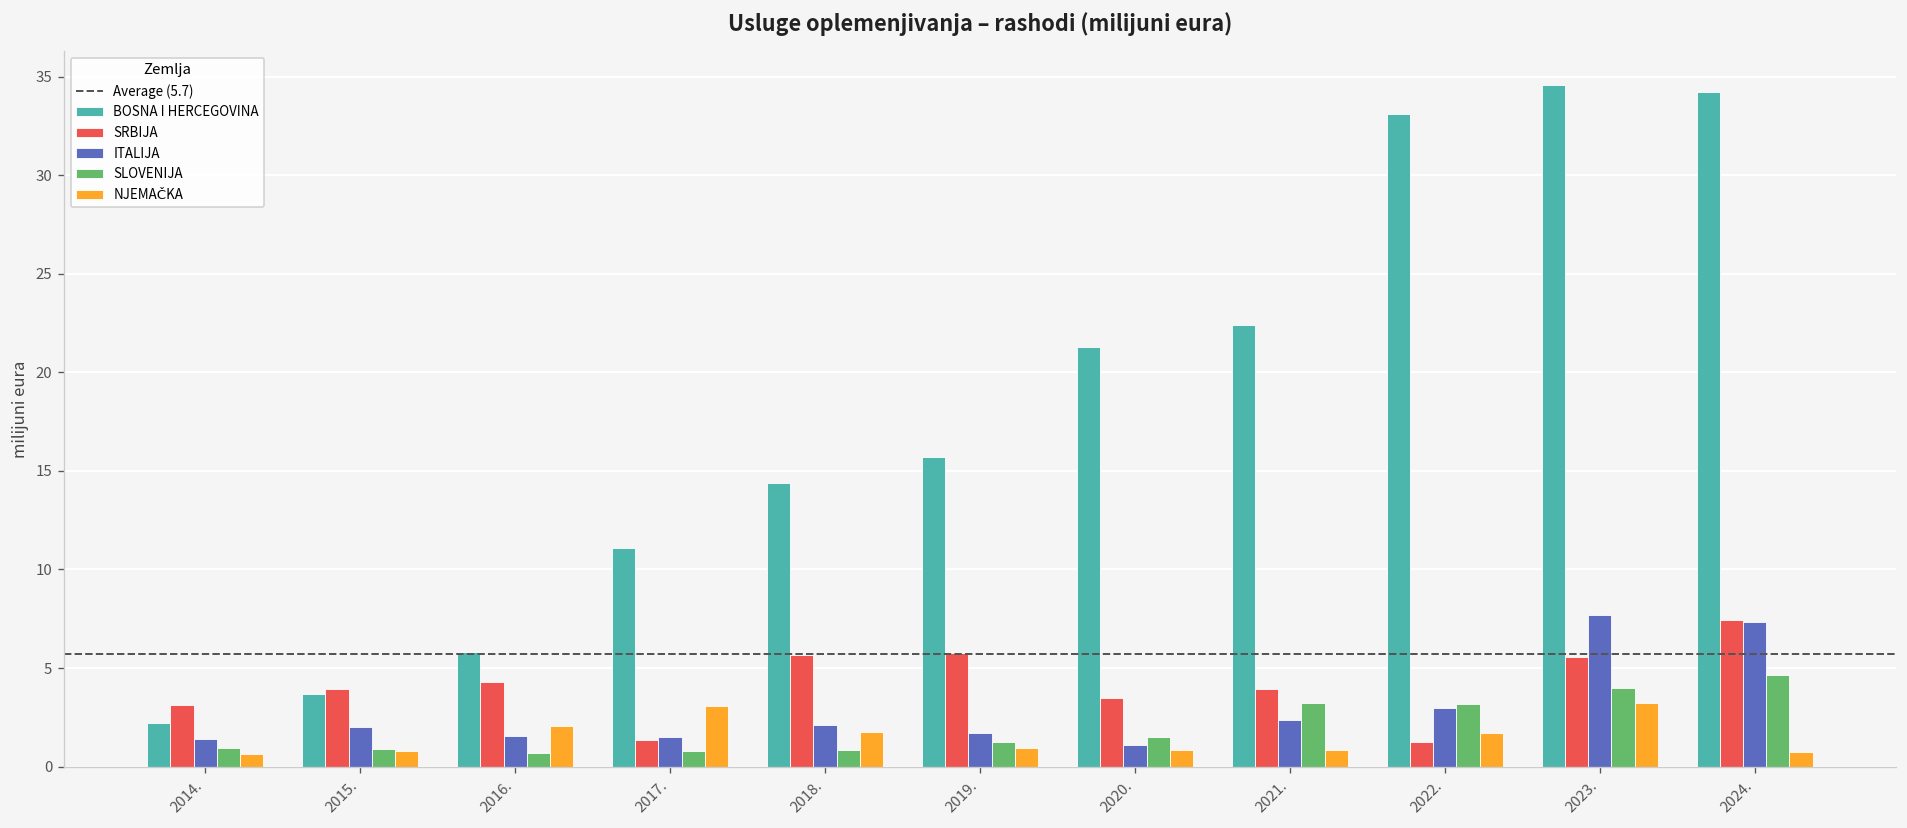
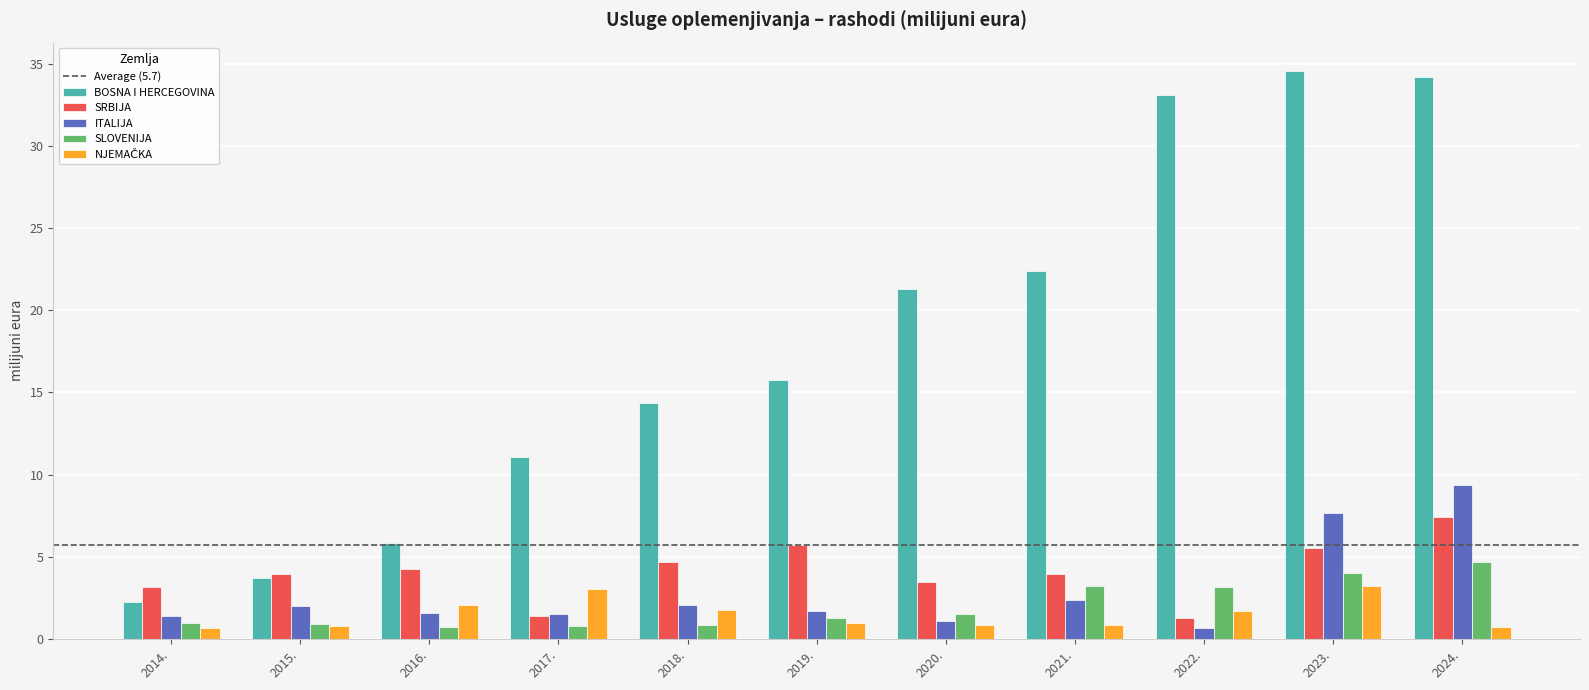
SRBIJA, 2018.: 5.7 -> 4.7
ITALIJA, 2022.: 3.0 -> 0.7
ITALIJA, 2024.: 7.3 -> 9.4
